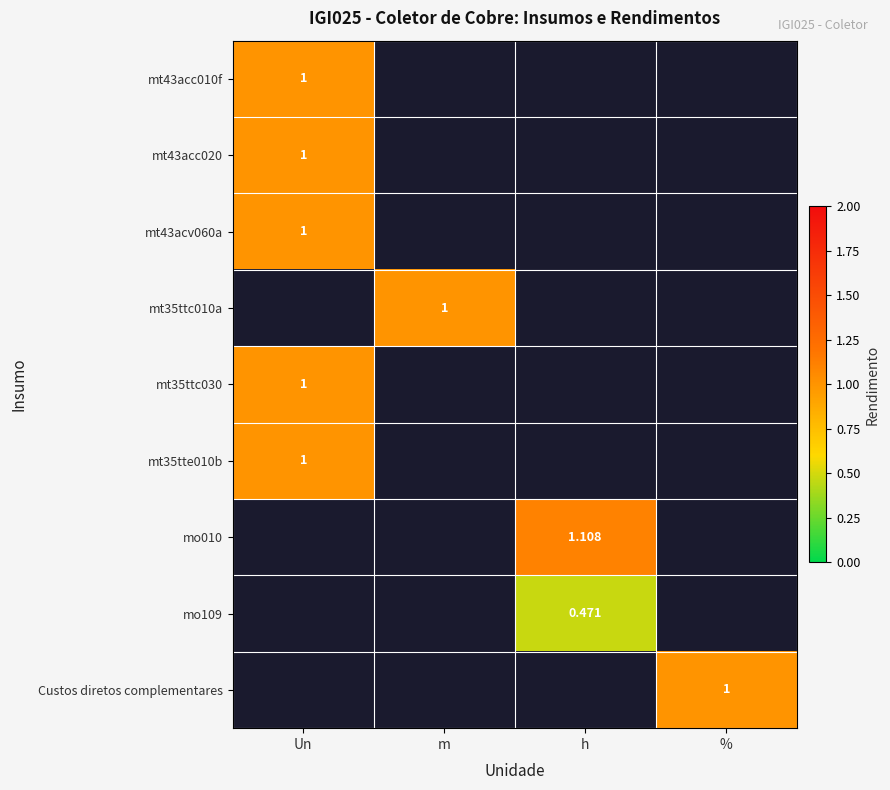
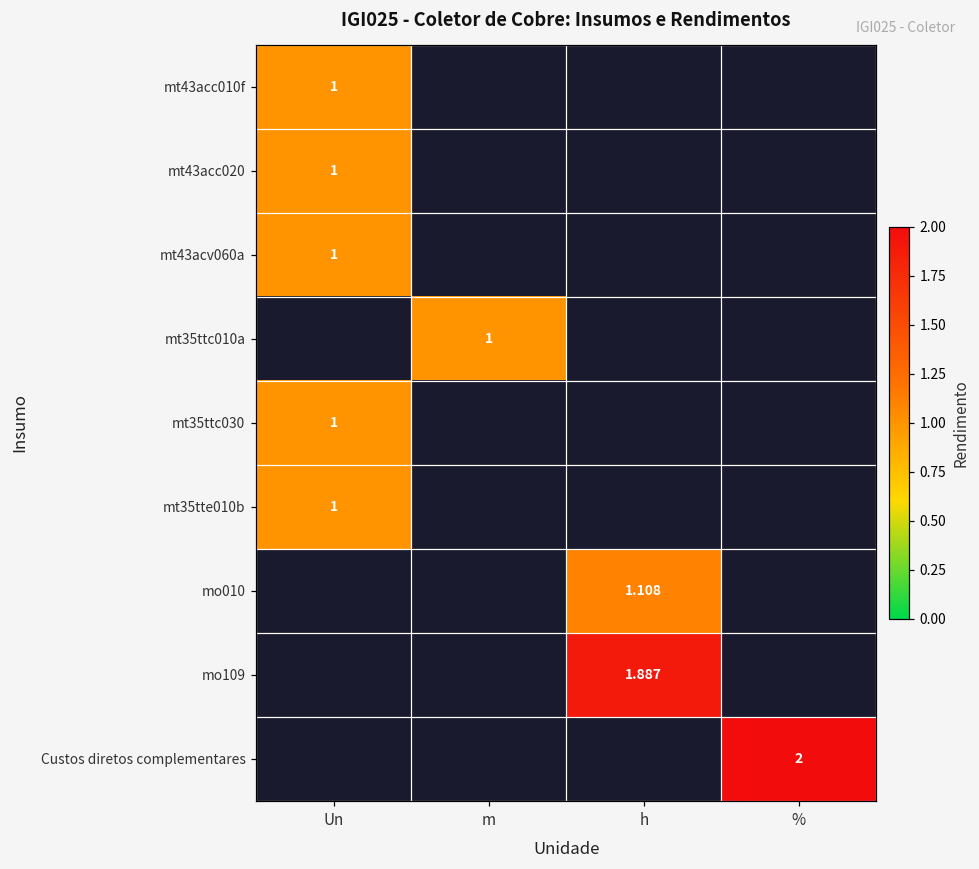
mo109, h: 0.471 -> 1.887
Custos diretos complementares, %: 1 -> 2
